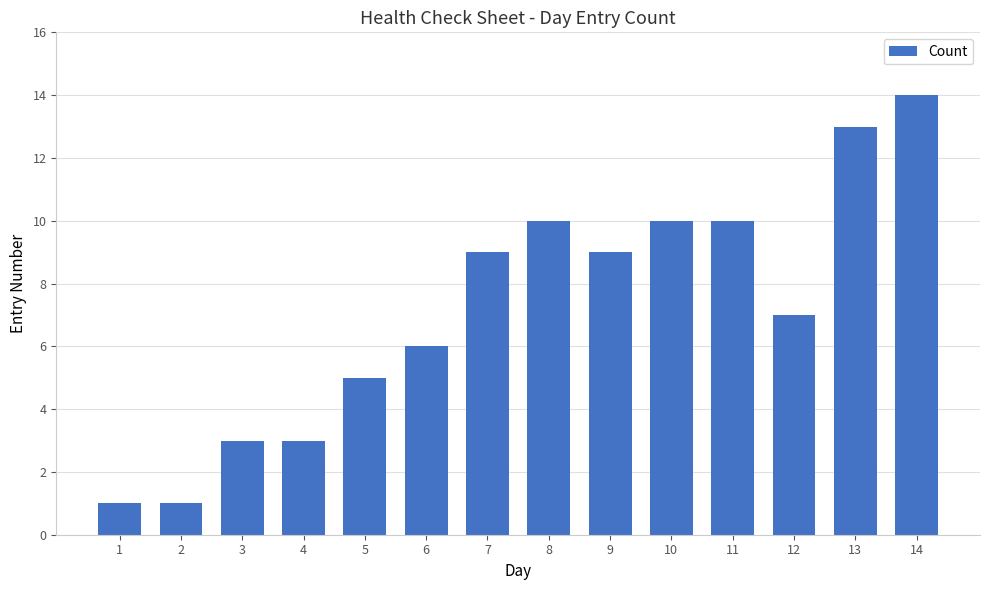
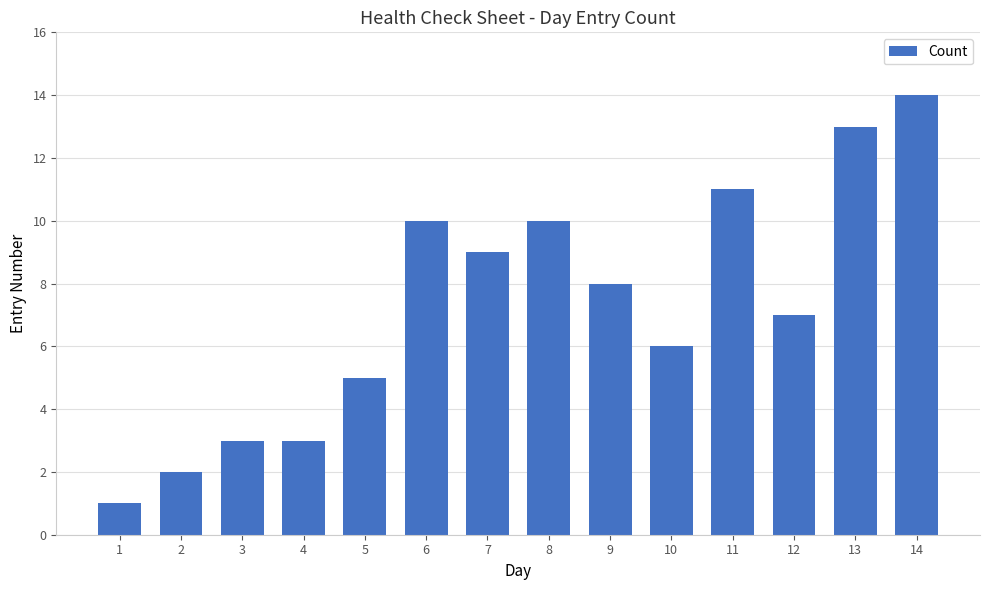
2: 1 -> 2
6: 6 -> 10
9: 9 -> 8
10: 10 -> 6
11: 10 -> 11
